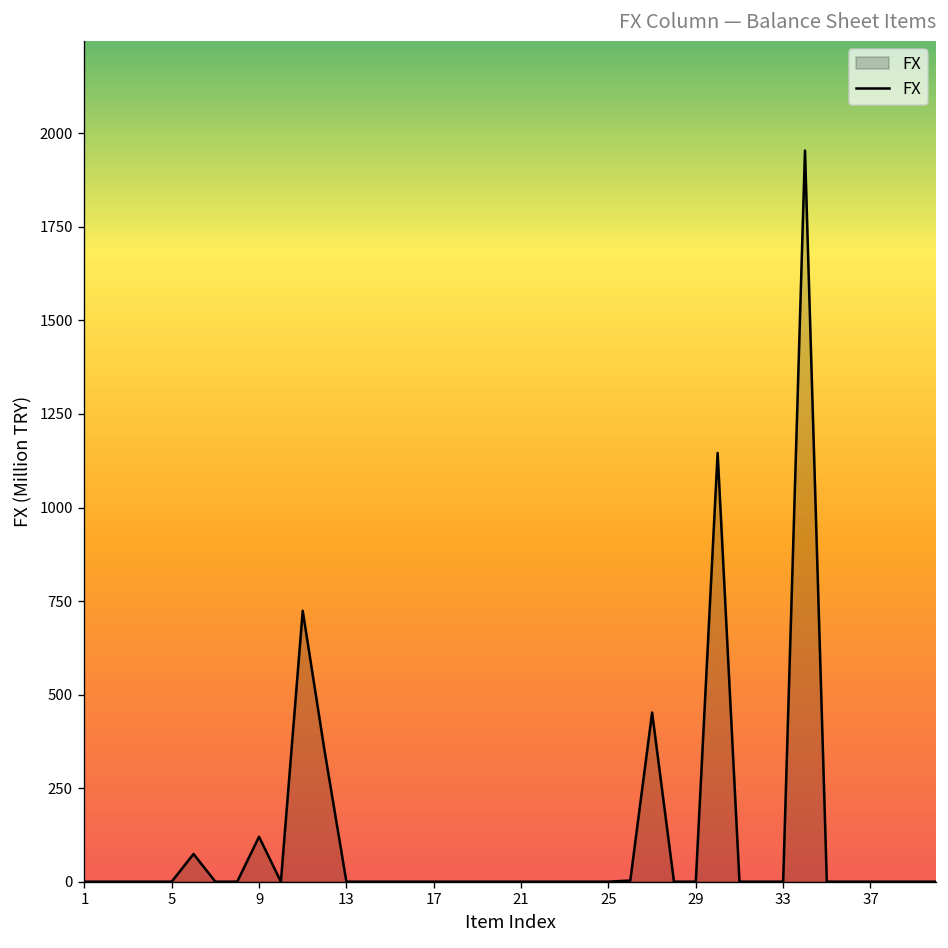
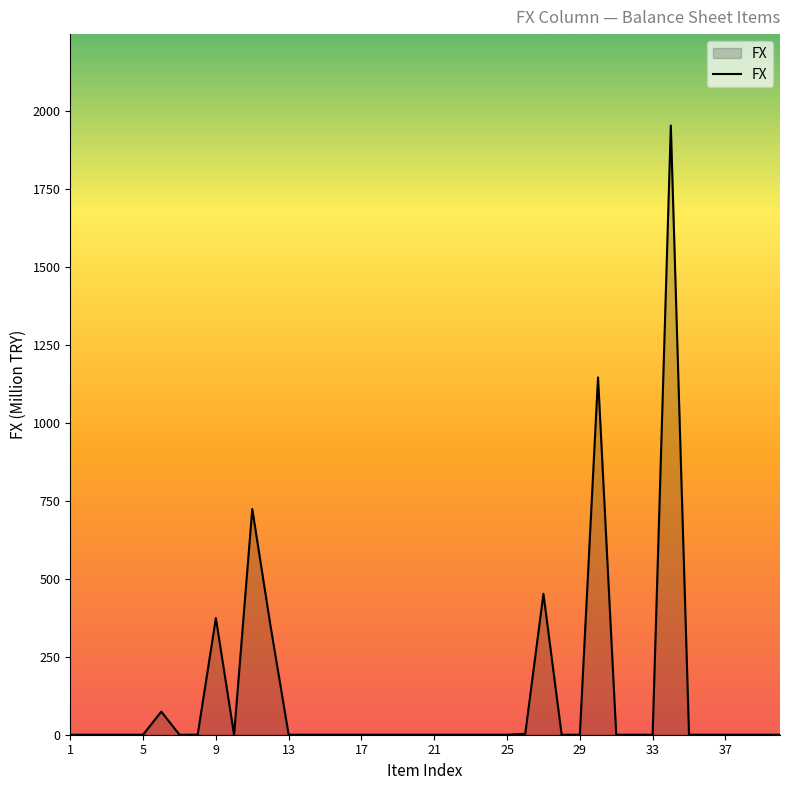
9: 120 -> 370
